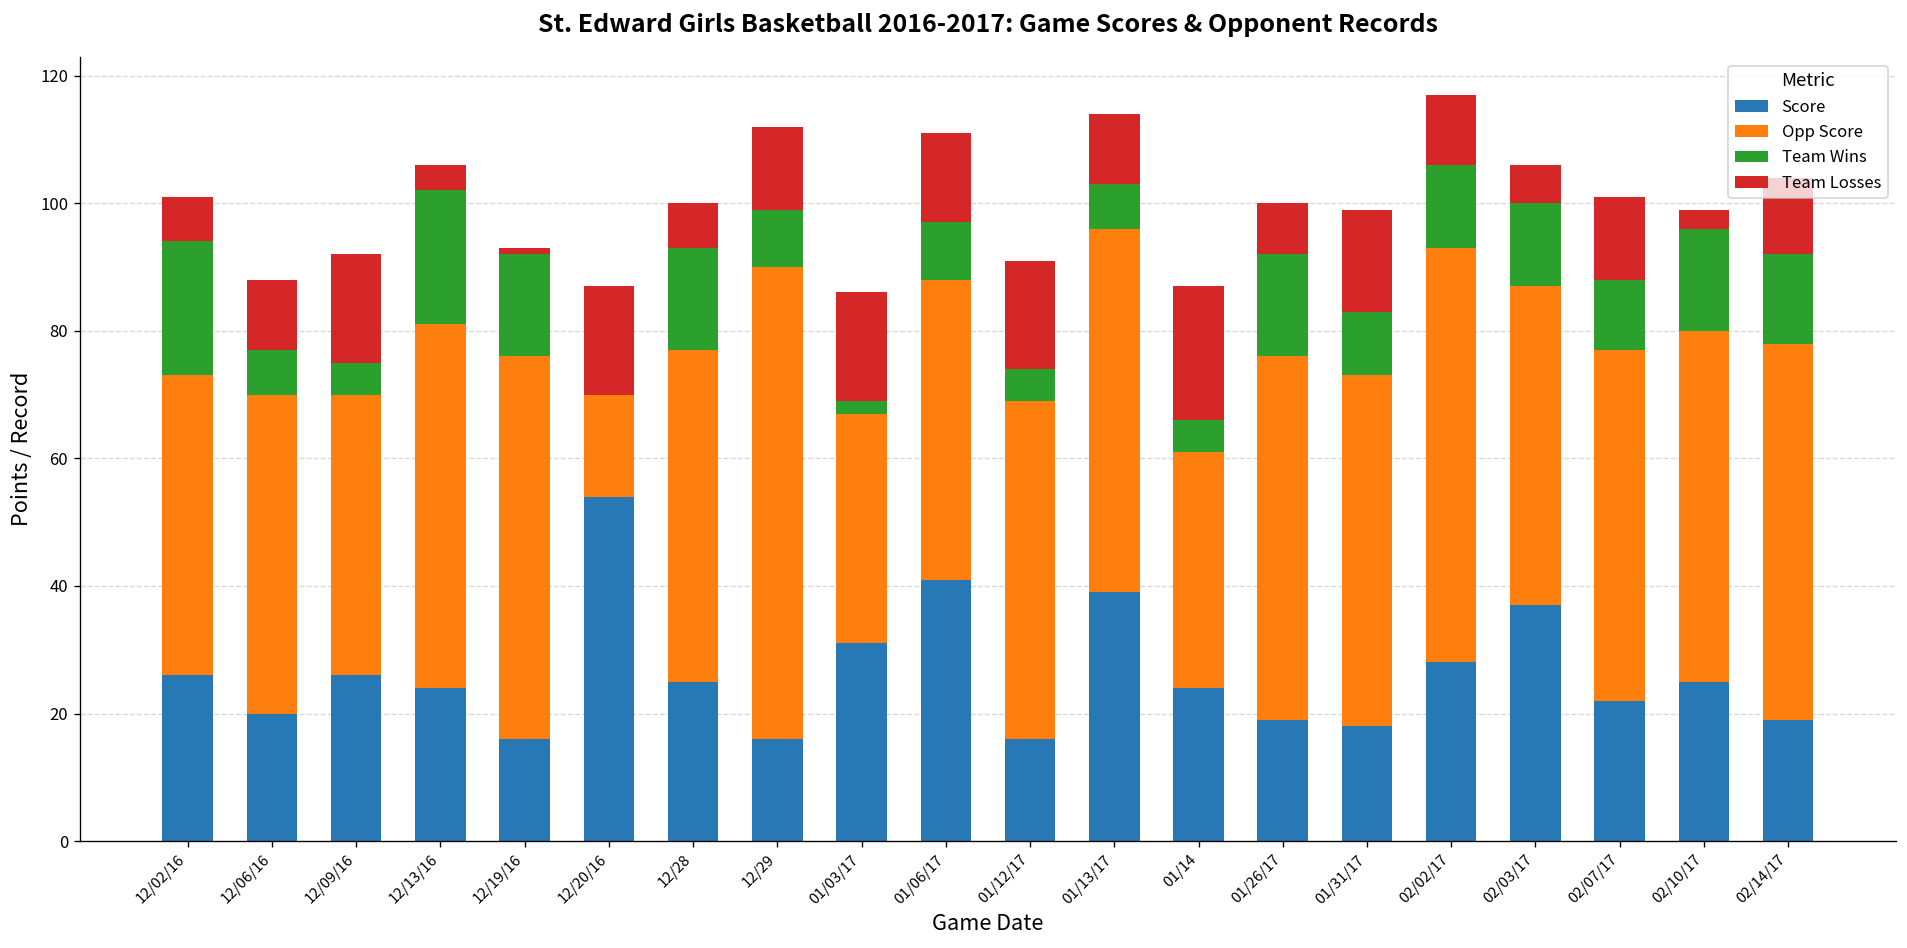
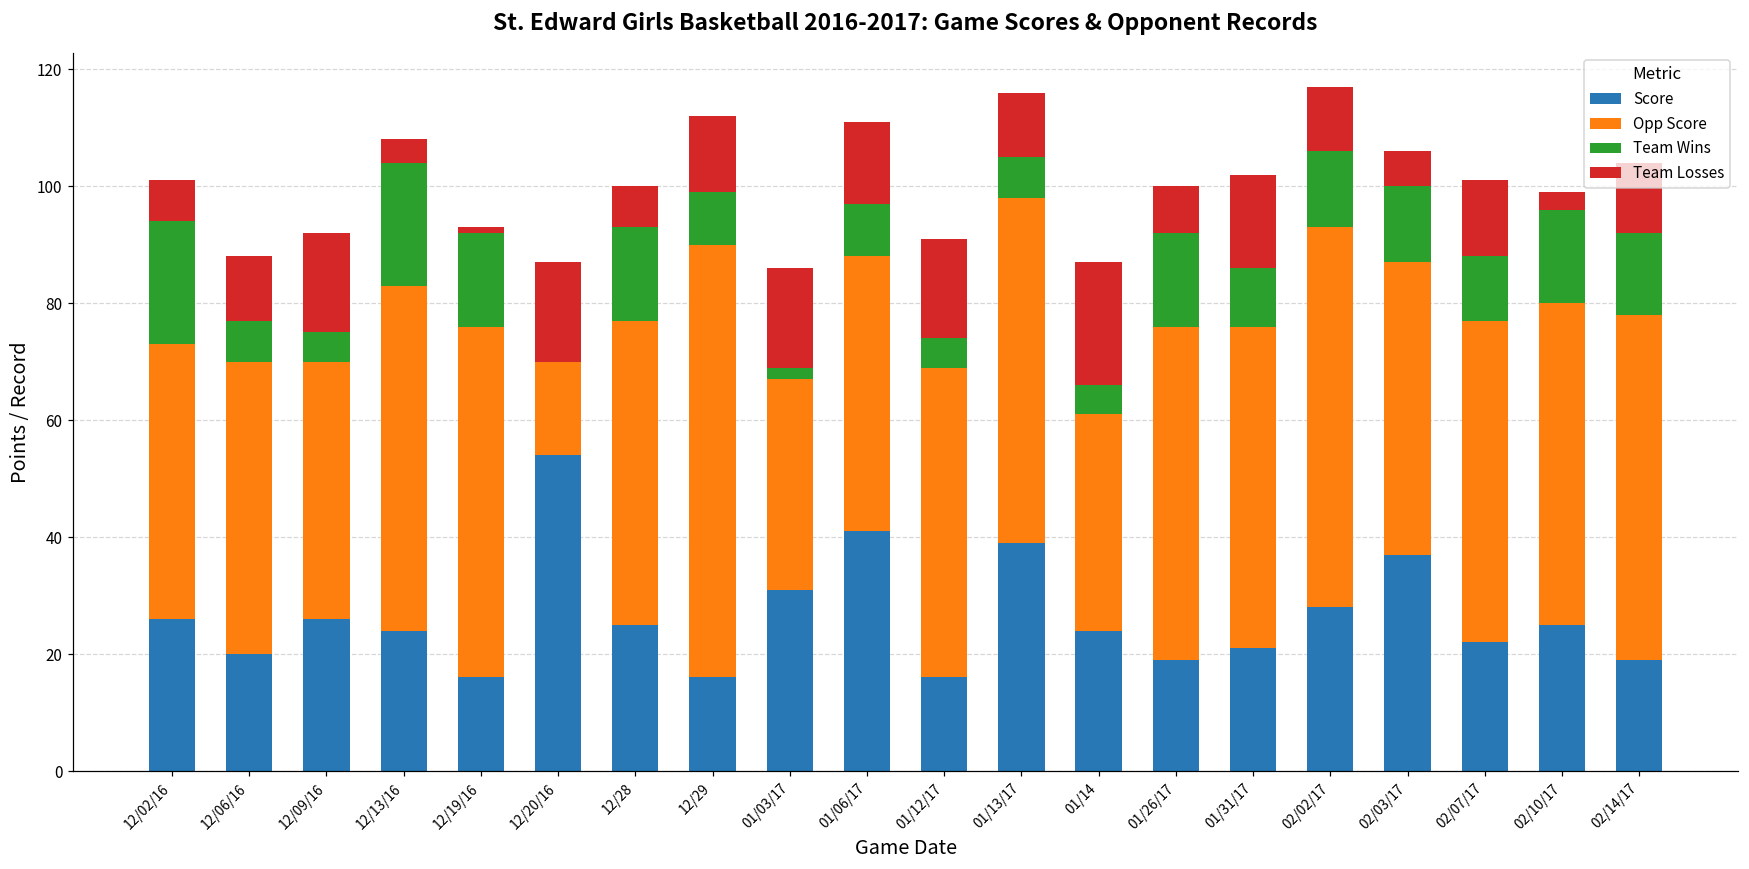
Opp Score, 12/13/16: 57 -> 59
Opp Score, 01/13/17: 57 -> 59
Score, 01/31/17: 18 -> 21
